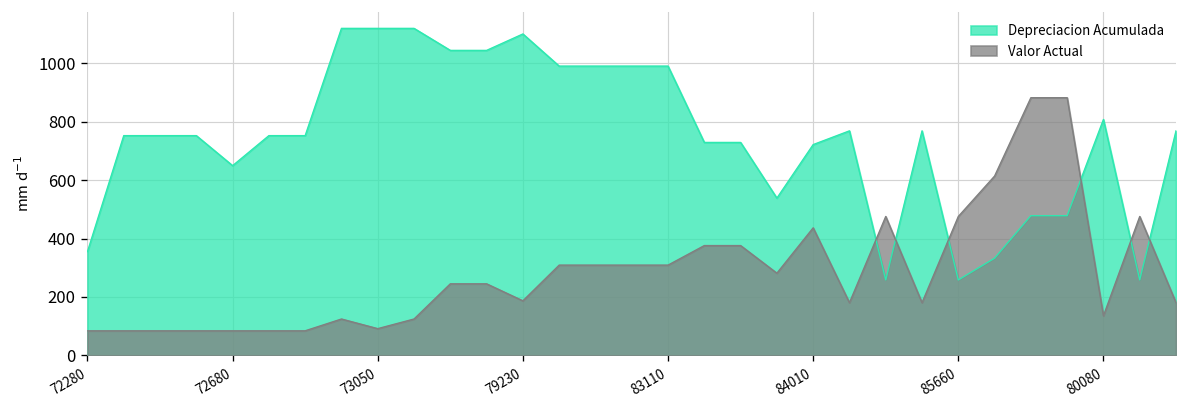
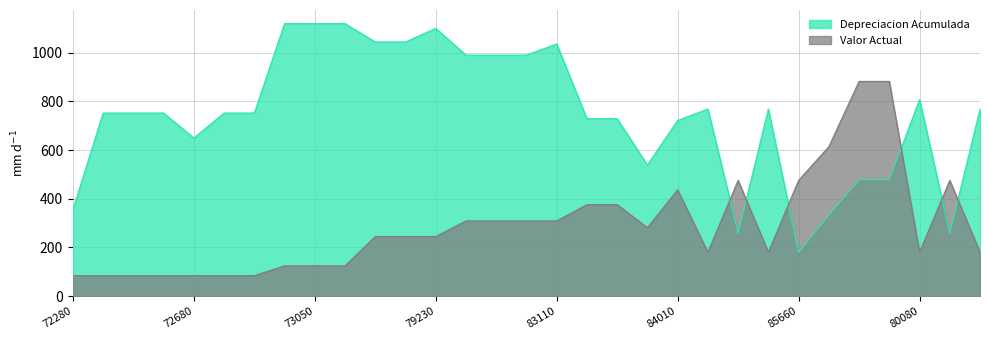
Valor Actual, 73050: 90 -> 120
Valor Actual, 79230: 190 -> 250
Depreciacion Acumulada, 83110: 990 -> 1040
Depreciacion Acumulada, 85660: 260 -> 180
Valor Actual, 80080: 140 -> 180
